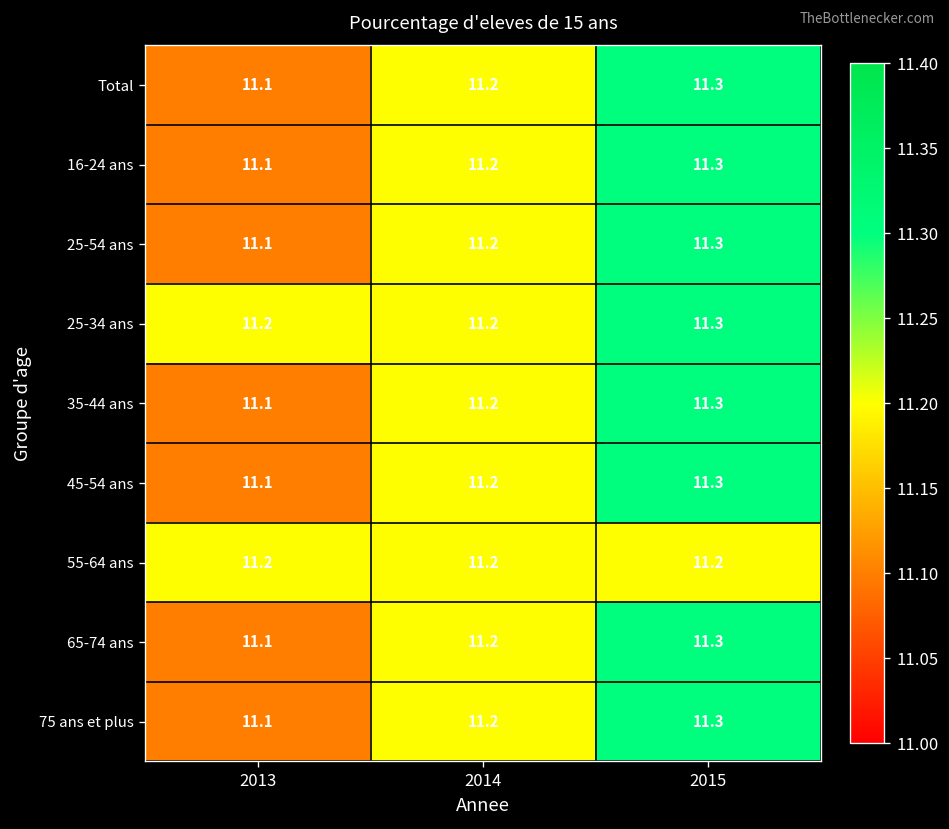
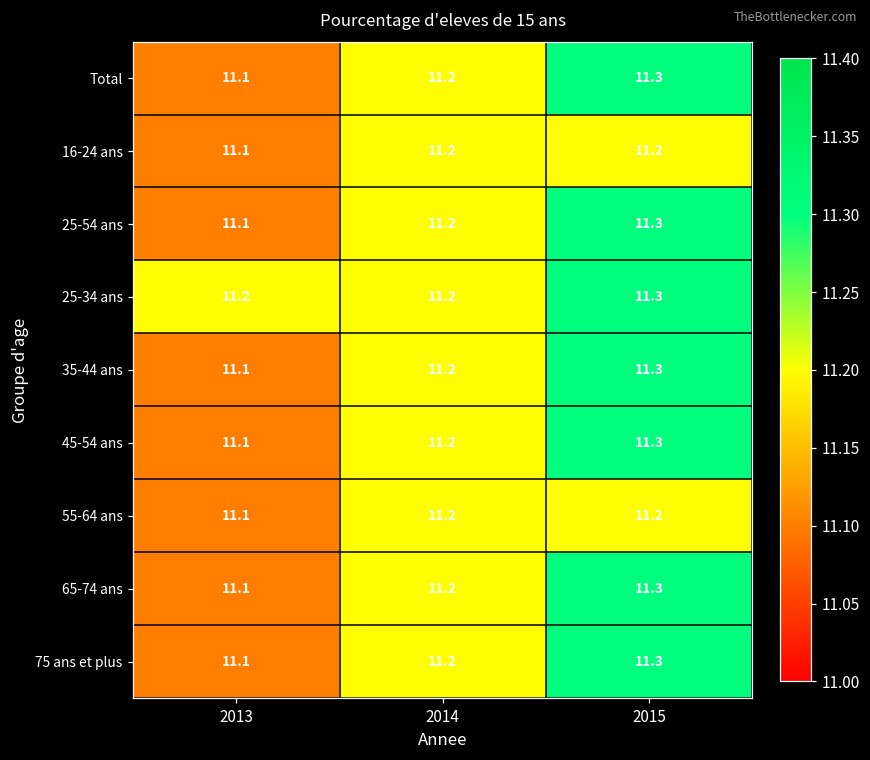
16-24 ans, 2015: 11.3 -> 11.2
55-64 ans, 2013: 11.2 -> 11.1
